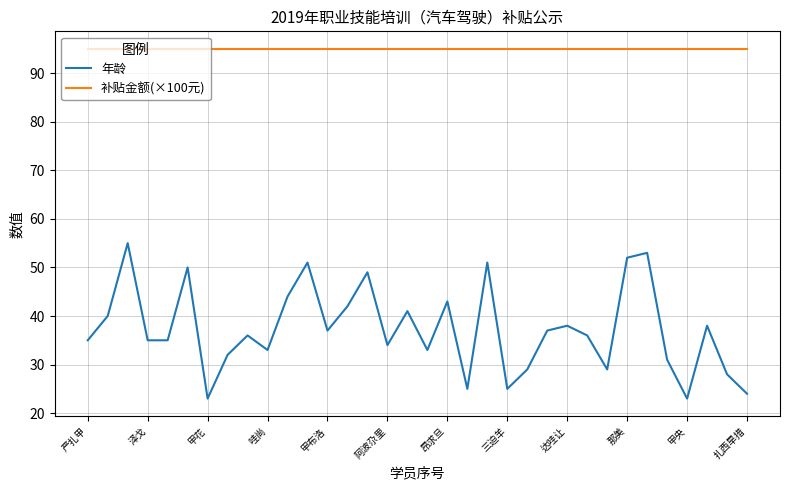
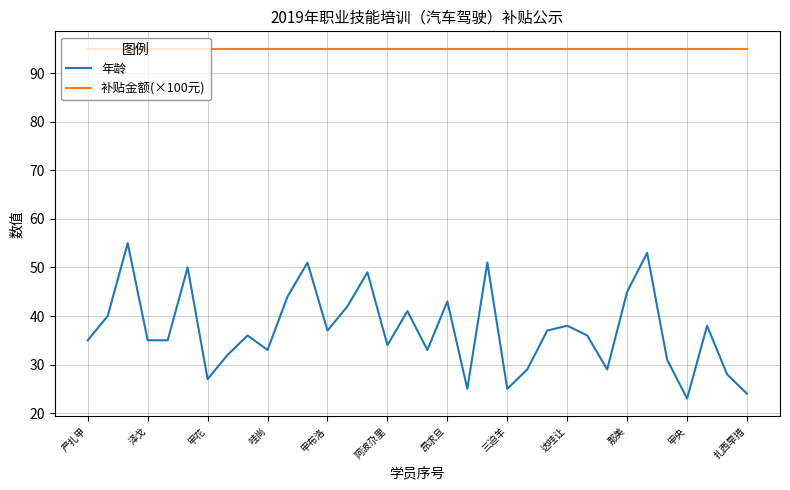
年龄, 甲花: 23 -> 27
年龄, 那美: 52 -> 45
